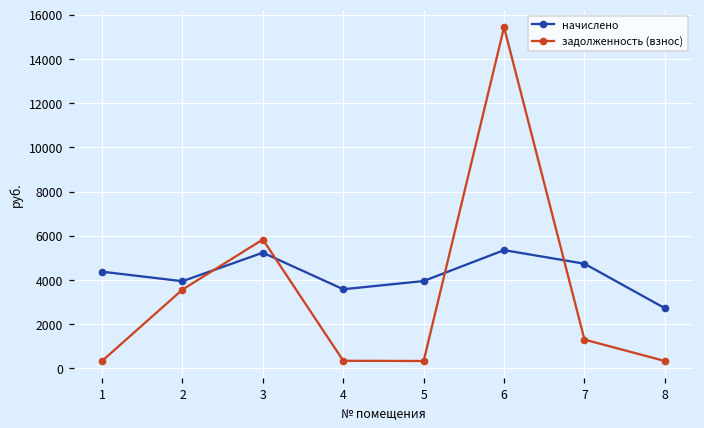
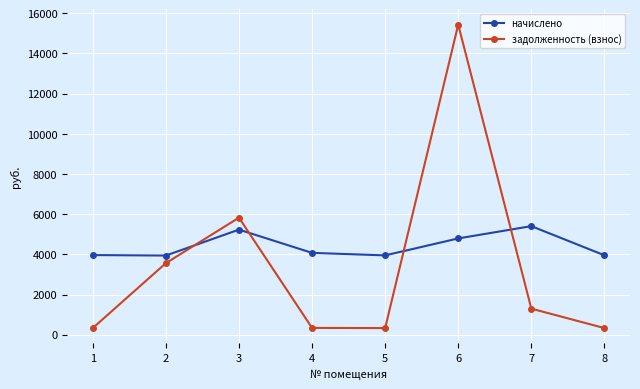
начислено, 1: 4400 -> 4000
начислено, 4: 3600 -> 4100
начислено, 6: 5300 -> 4800
начислено, 7: 4700 -> 5400
начислено, 8: 2700 -> 4000
